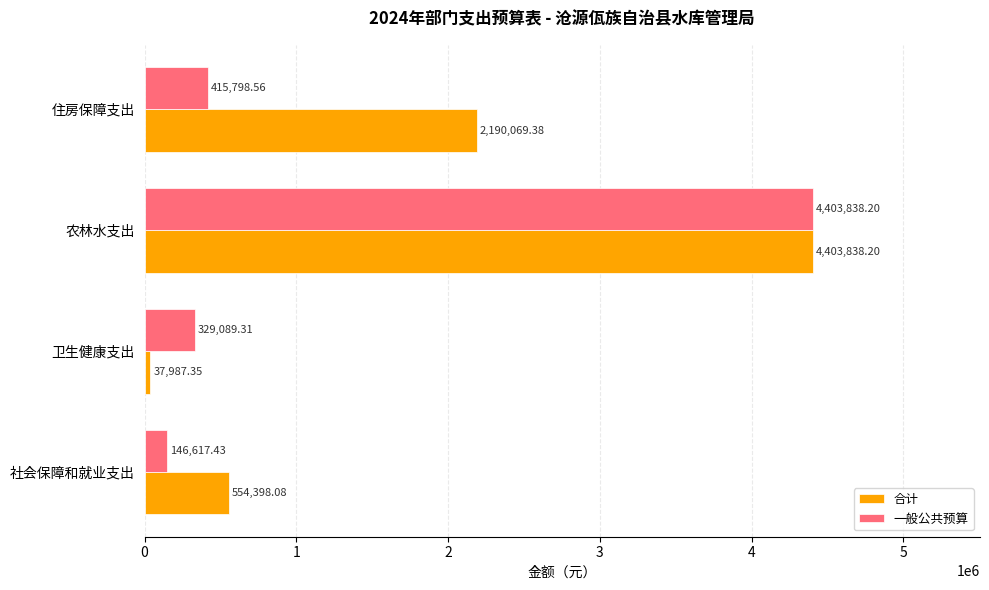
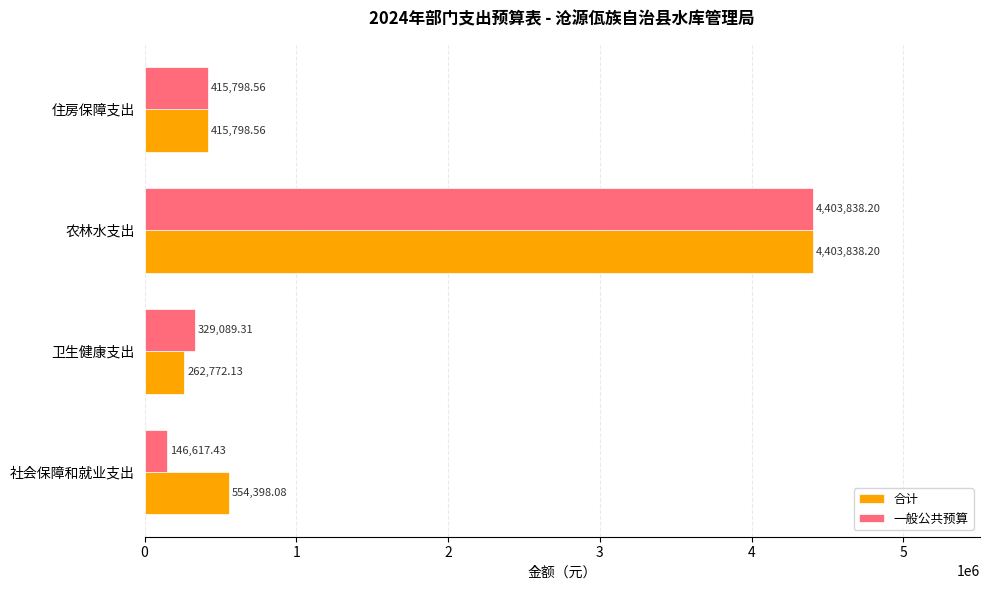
合计, 住房保障支出: 2,190,069.38 -> 415,798.56
合计, 卫生健康支出: 37,987.35 -> 262,772.13
